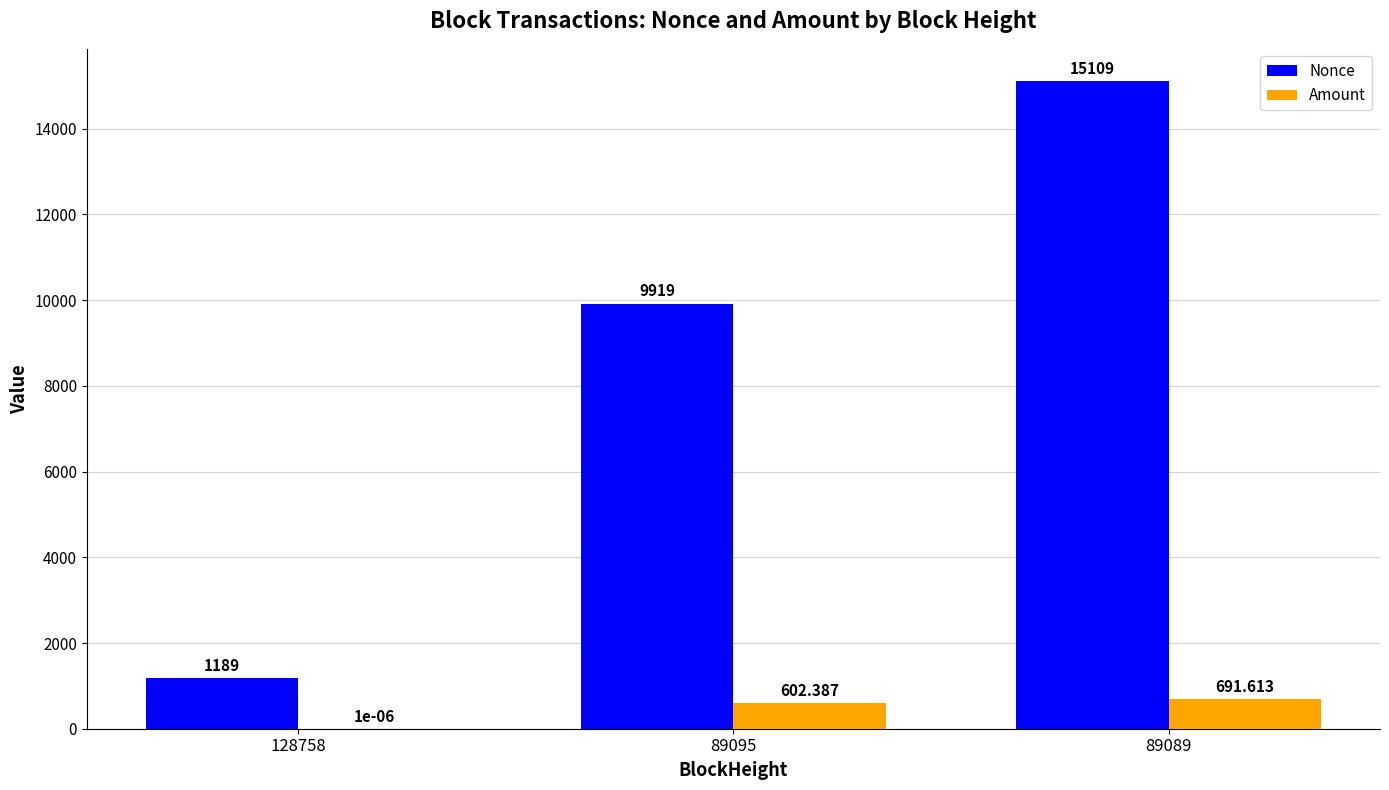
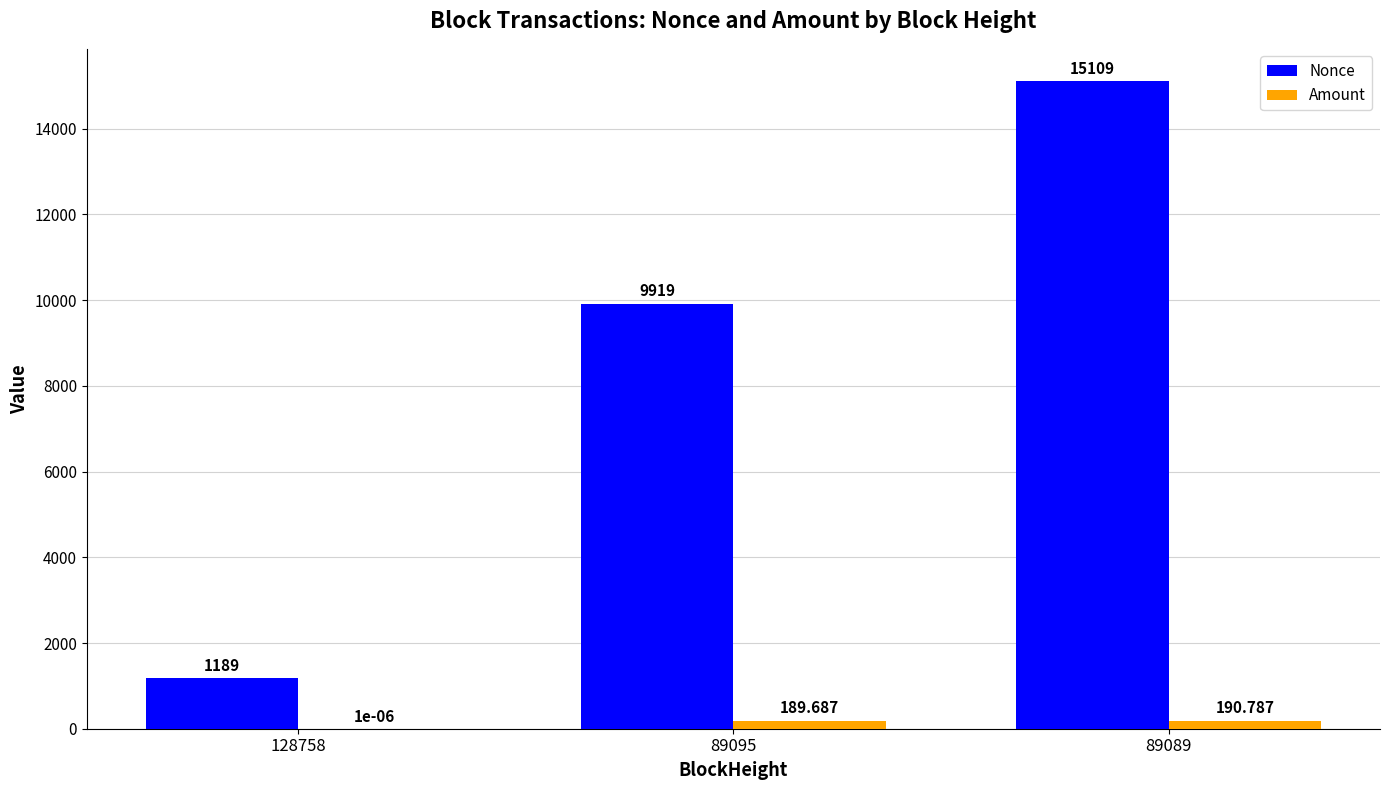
Amount, 89095: 602.387 -> 189.687
Amount, 89089: 691.613 -> 190.787
